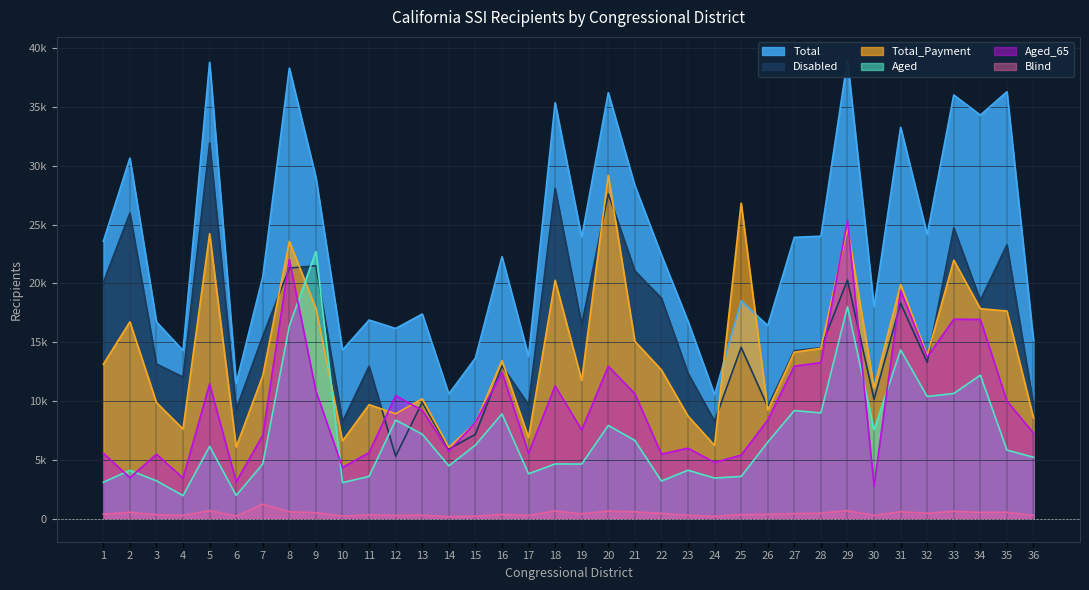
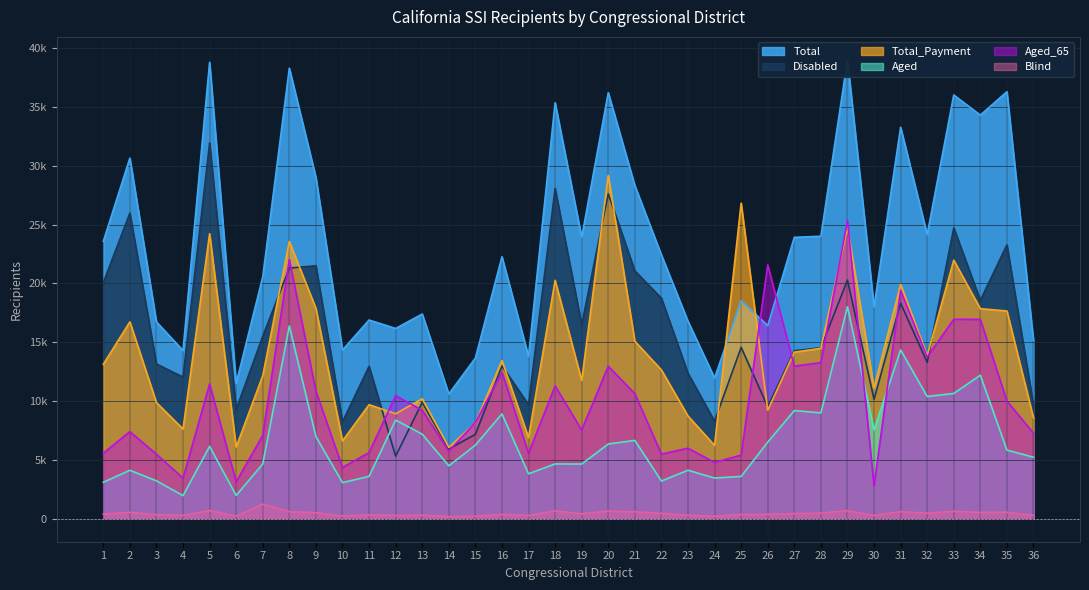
Aged_65, 2: 3500 -> 7400
Aged, 9: 22700 -> 7000
Aged, 20: 7900 -> 6400
Total, 24: 10500 -> 12000
Aged_65, 26: 8400 -> 21600
